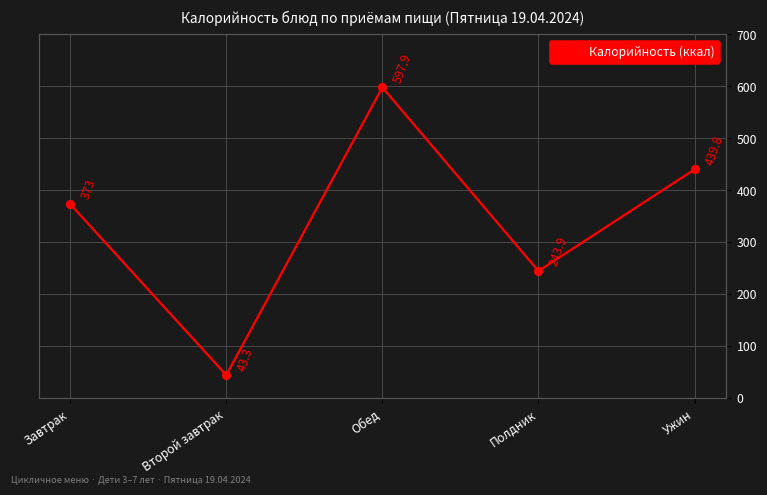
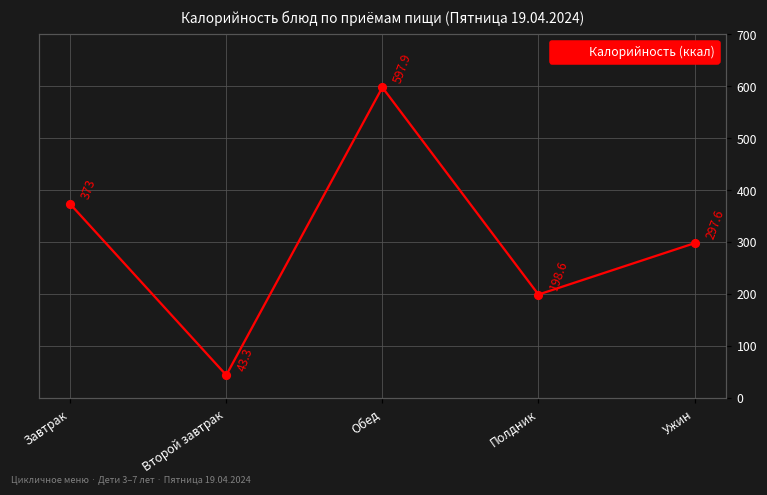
Полдник: 243.9 -> 198.6
Ужин: 439.8 -> 297.6
